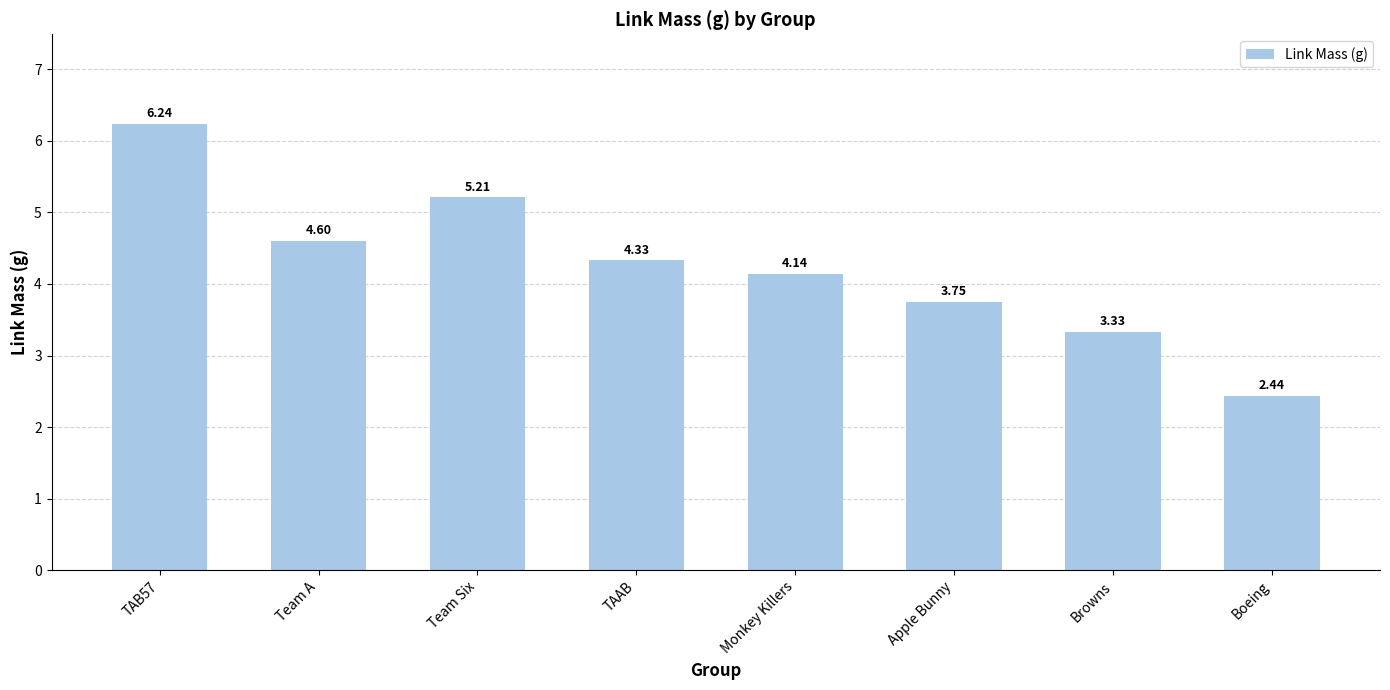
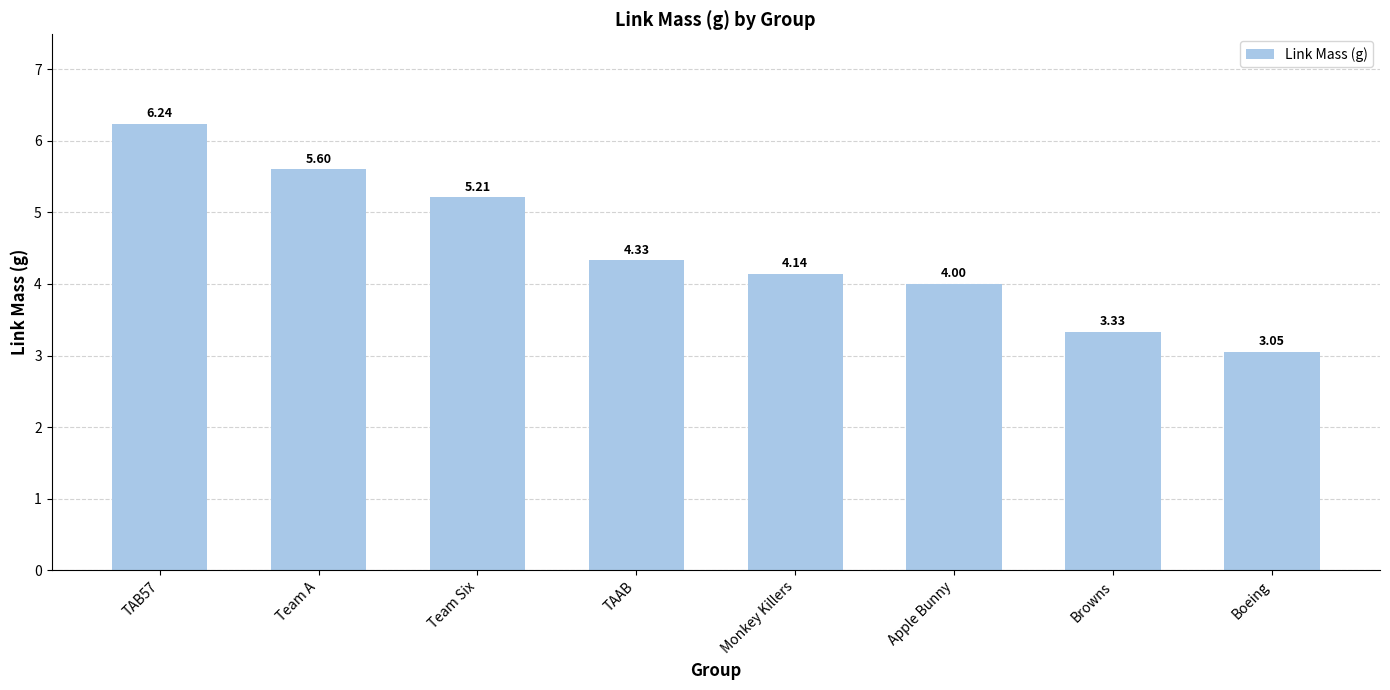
Team A: 4.60 -> 5.60
Apple Bunny: 3.75 -> 4.00
Boeing: 2.44 -> 3.05
